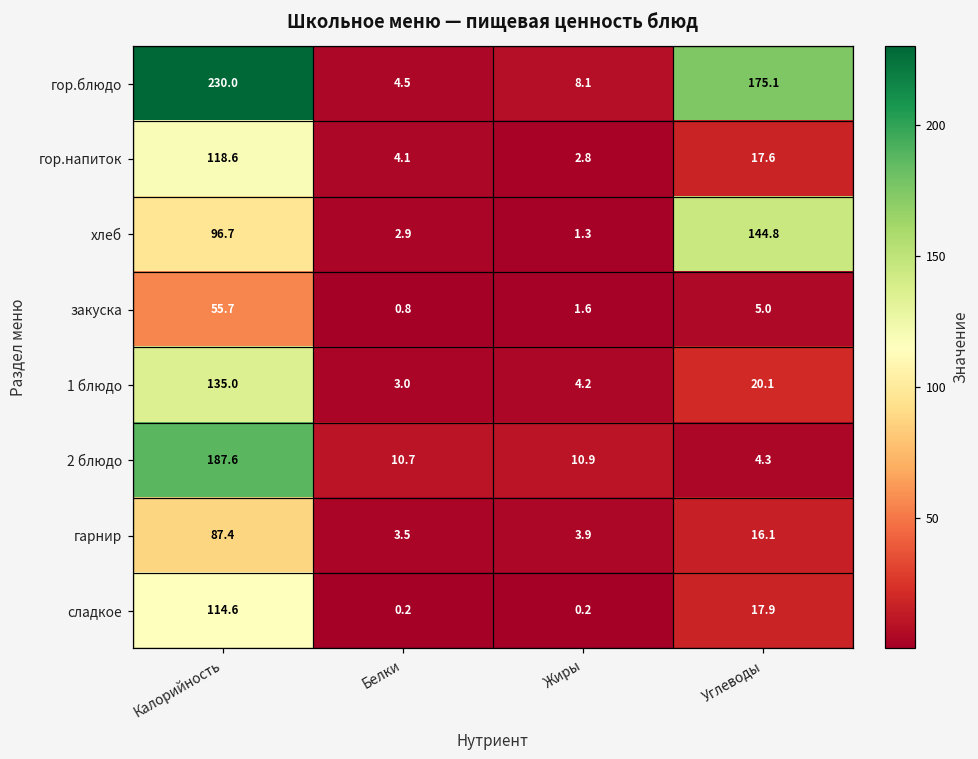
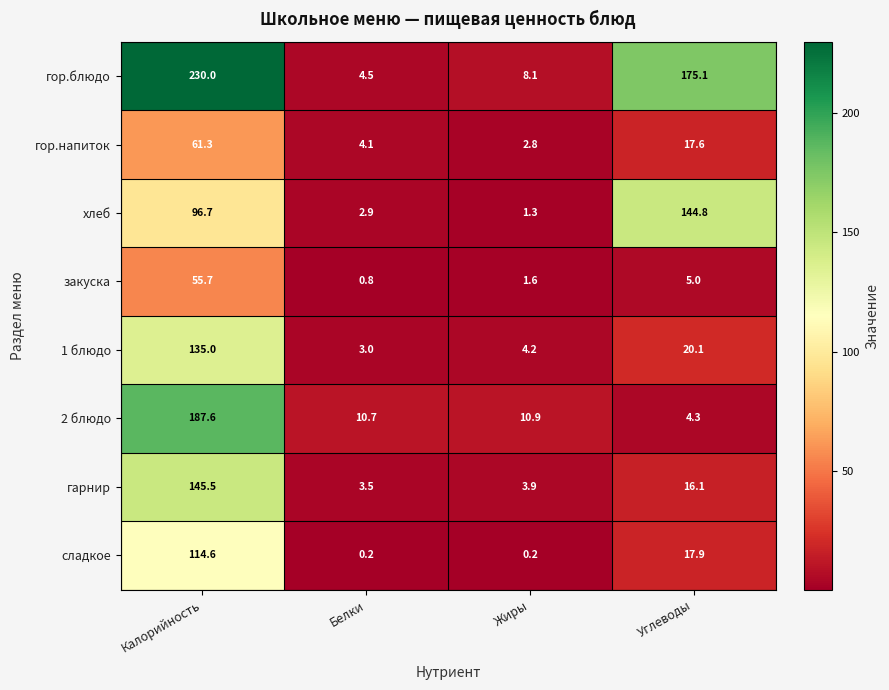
гор.напиток, Калорийность: 118.6 -> 61.3
гарнир, Калорийность: 87.4 -> 145.5
